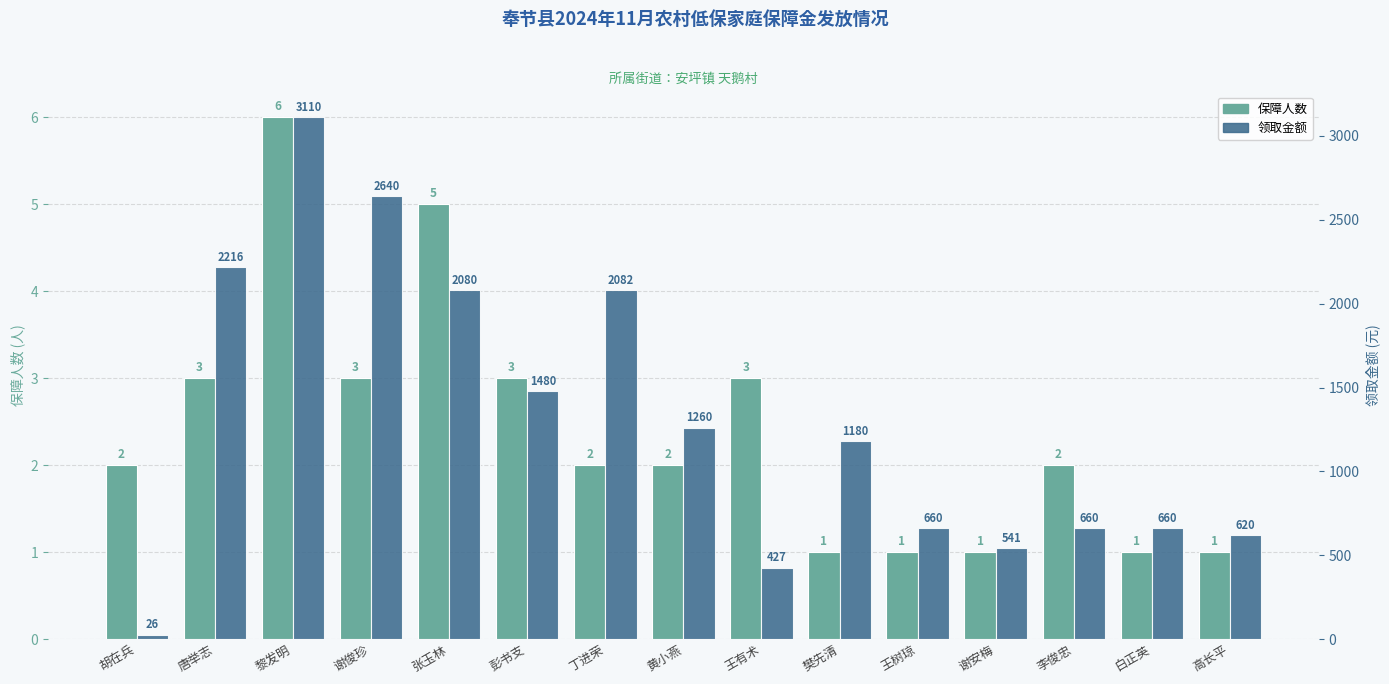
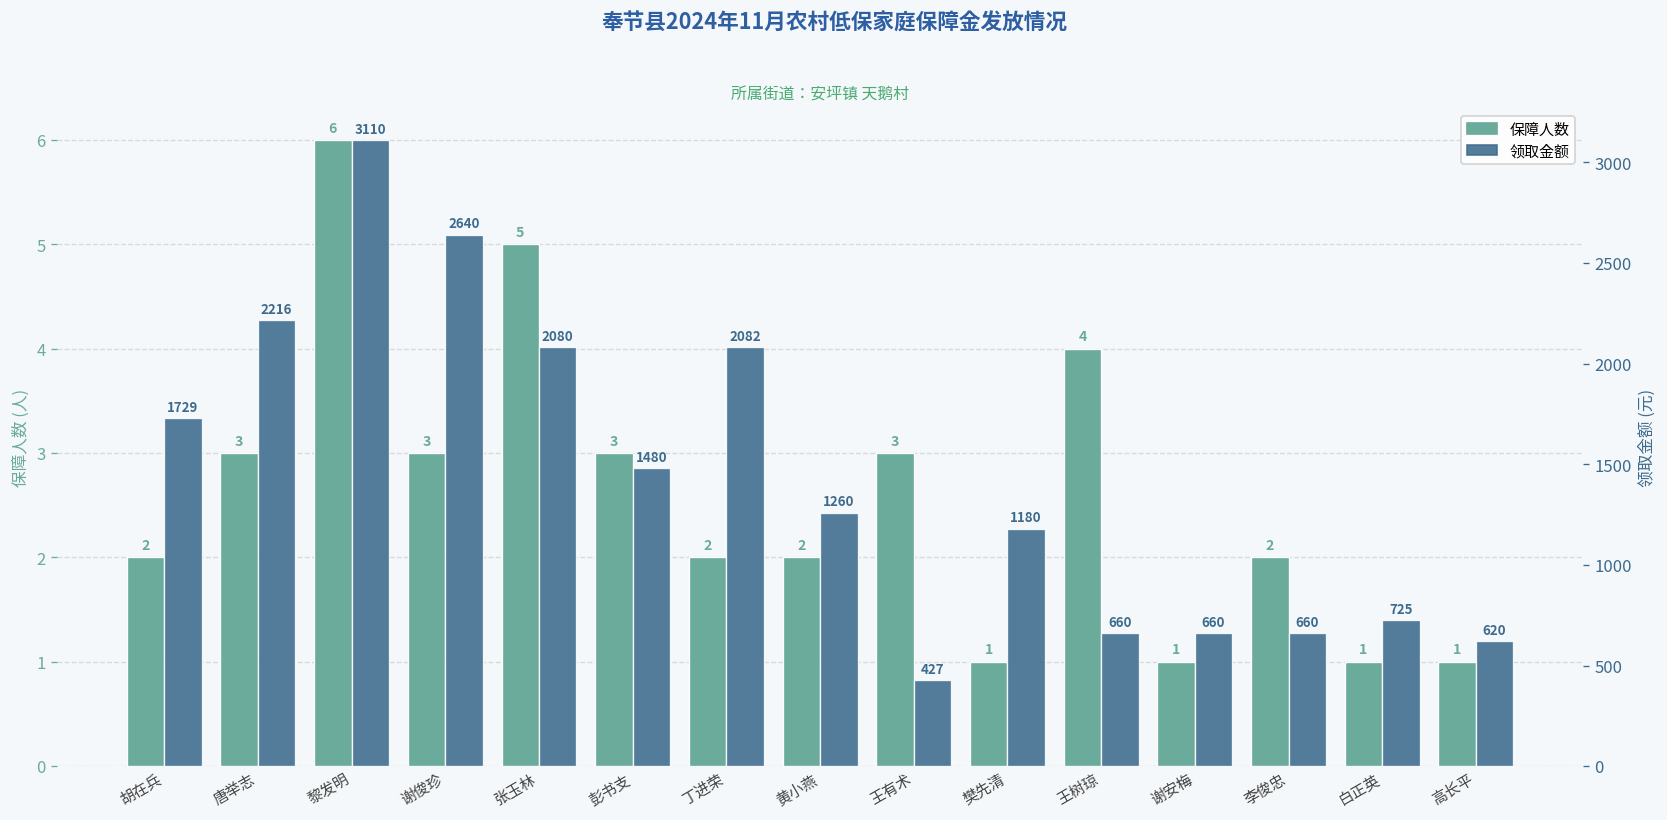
保障人数, 王树琼: 1 -> 4
领取金额, 胡在兵: 26 -> 1729
领取金额, 谢安梅: 541 -> 660
领取金额, 白正英: 660 -> 725
